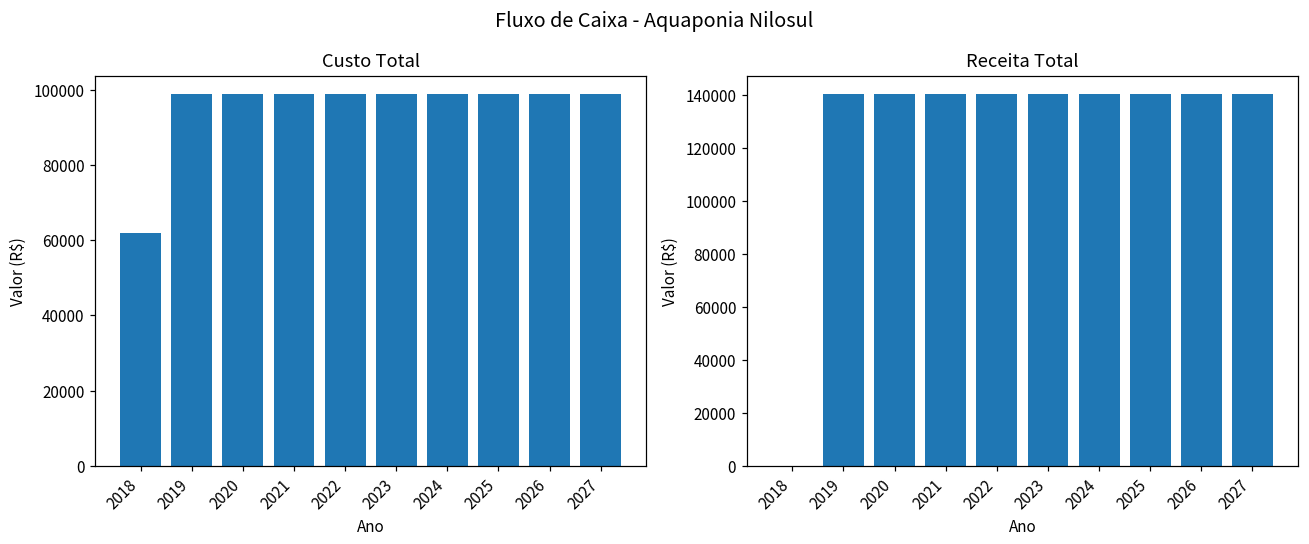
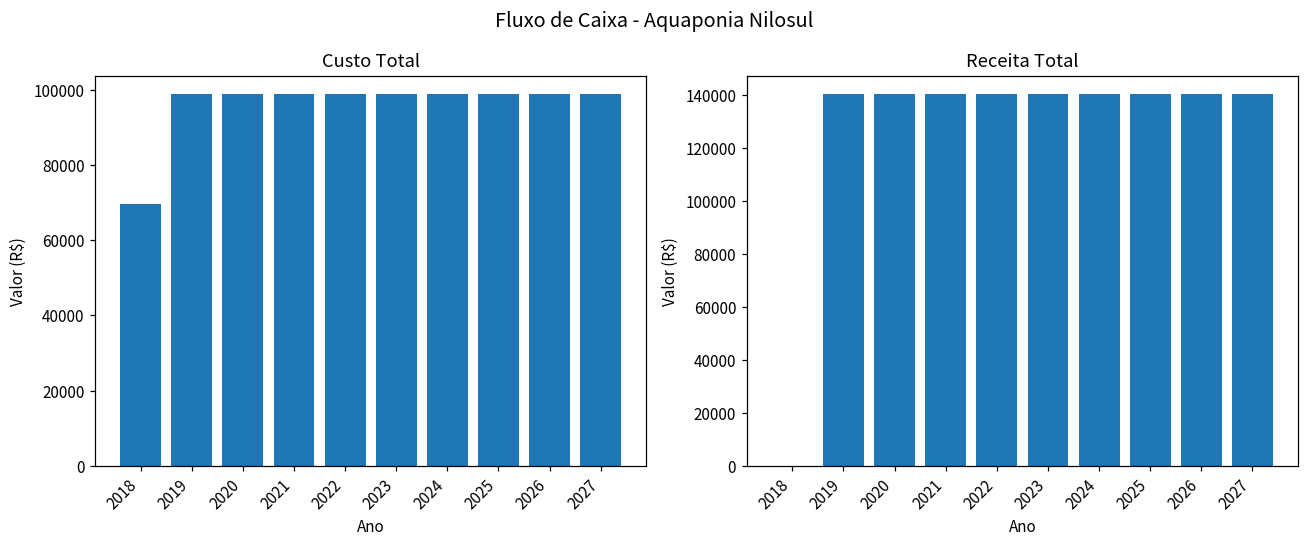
Custo Total, 2018: 62000 -> 70000
